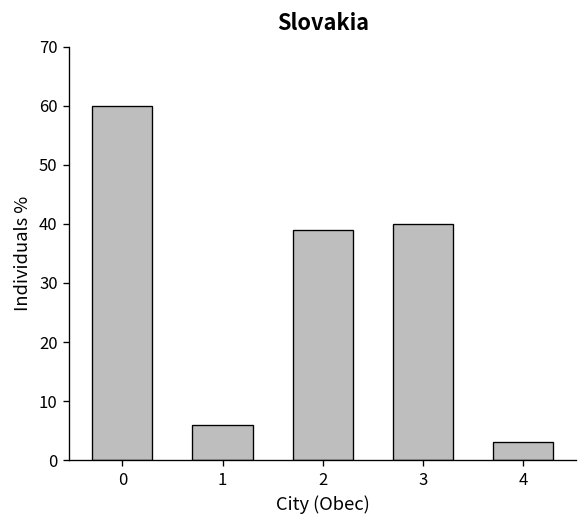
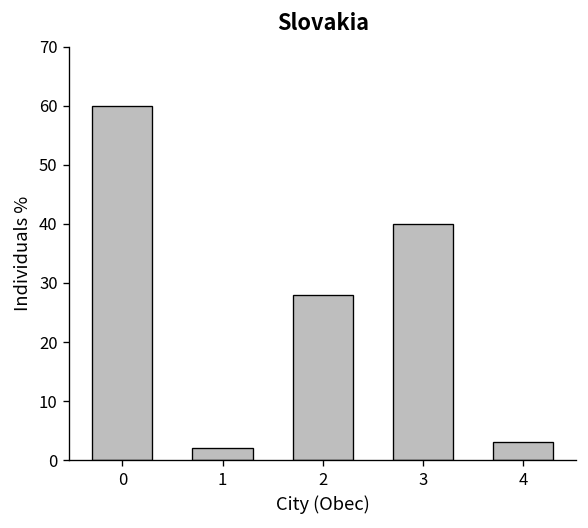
1: 6 -> 2
2: 39 -> 28
